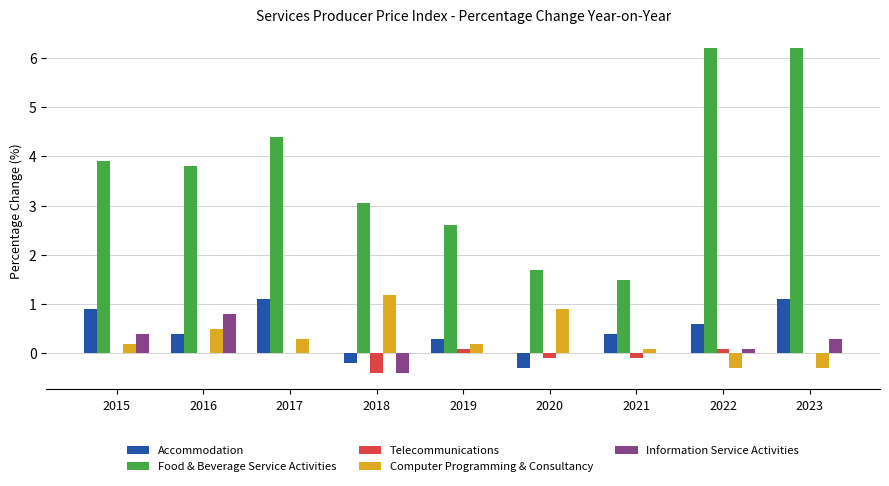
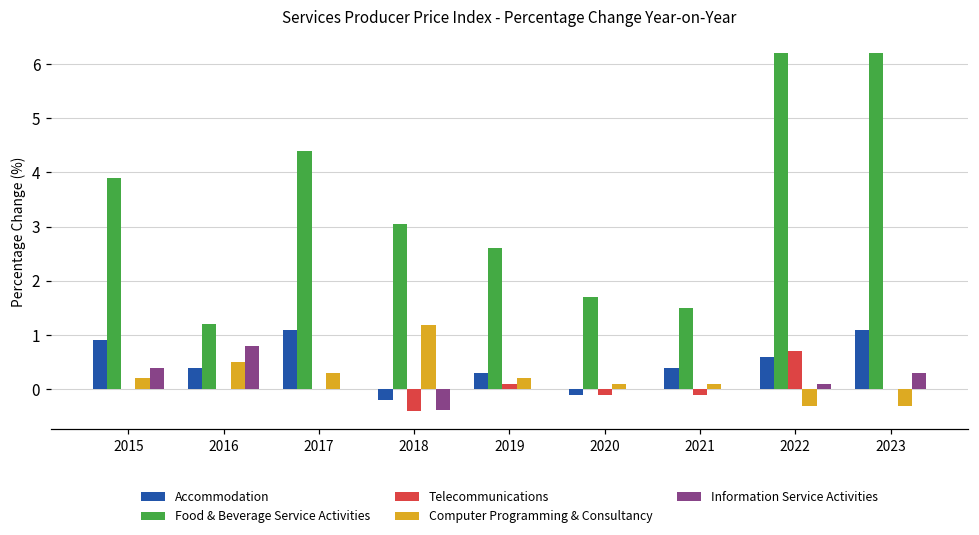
Food & Beverage Service Activities, 2016: 3.8 -> 1.2
Accommodation, 2020: -0.3 -> -0.1
Computer Programming & Consultancy, 2020: 0.9 -> 0.1
Telecommunications, 2022: 0.1 -> 0.7
